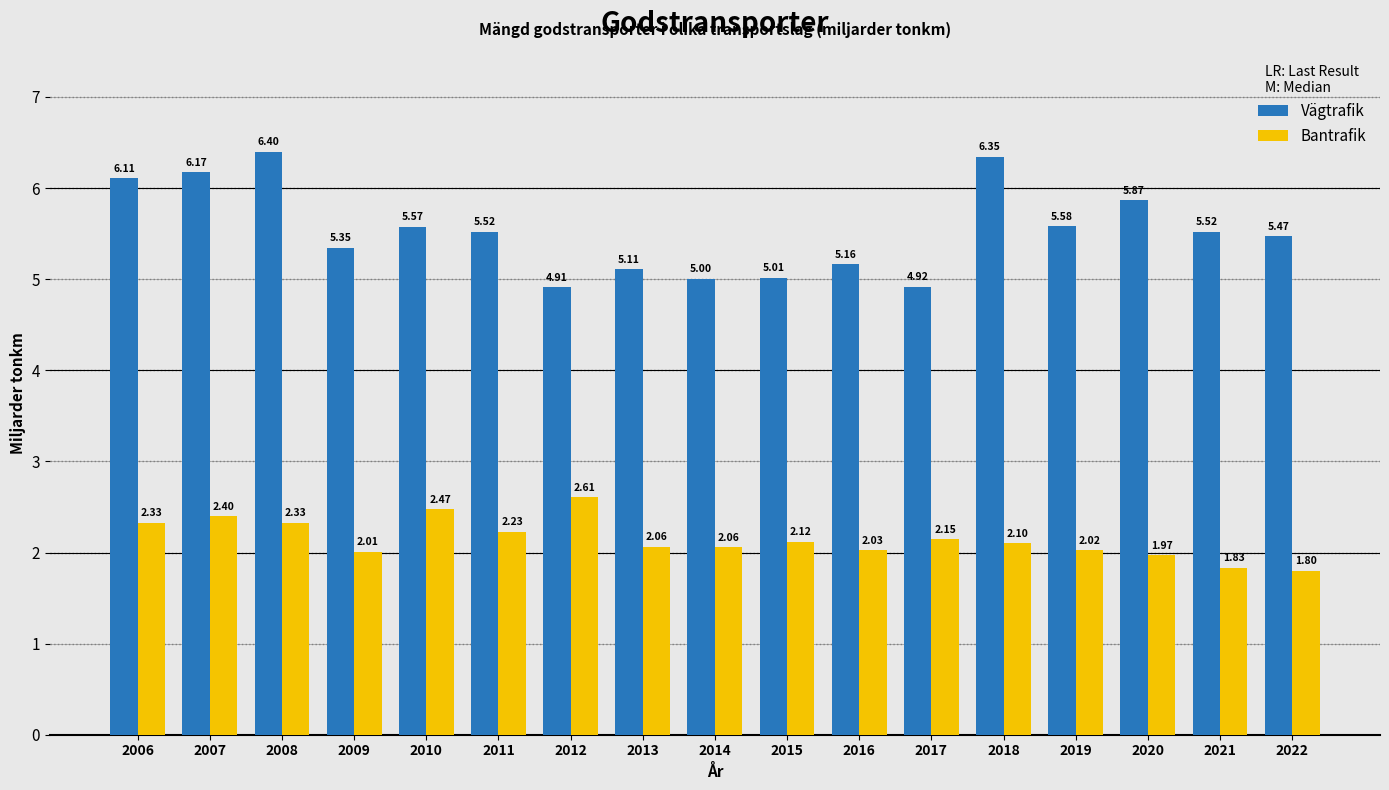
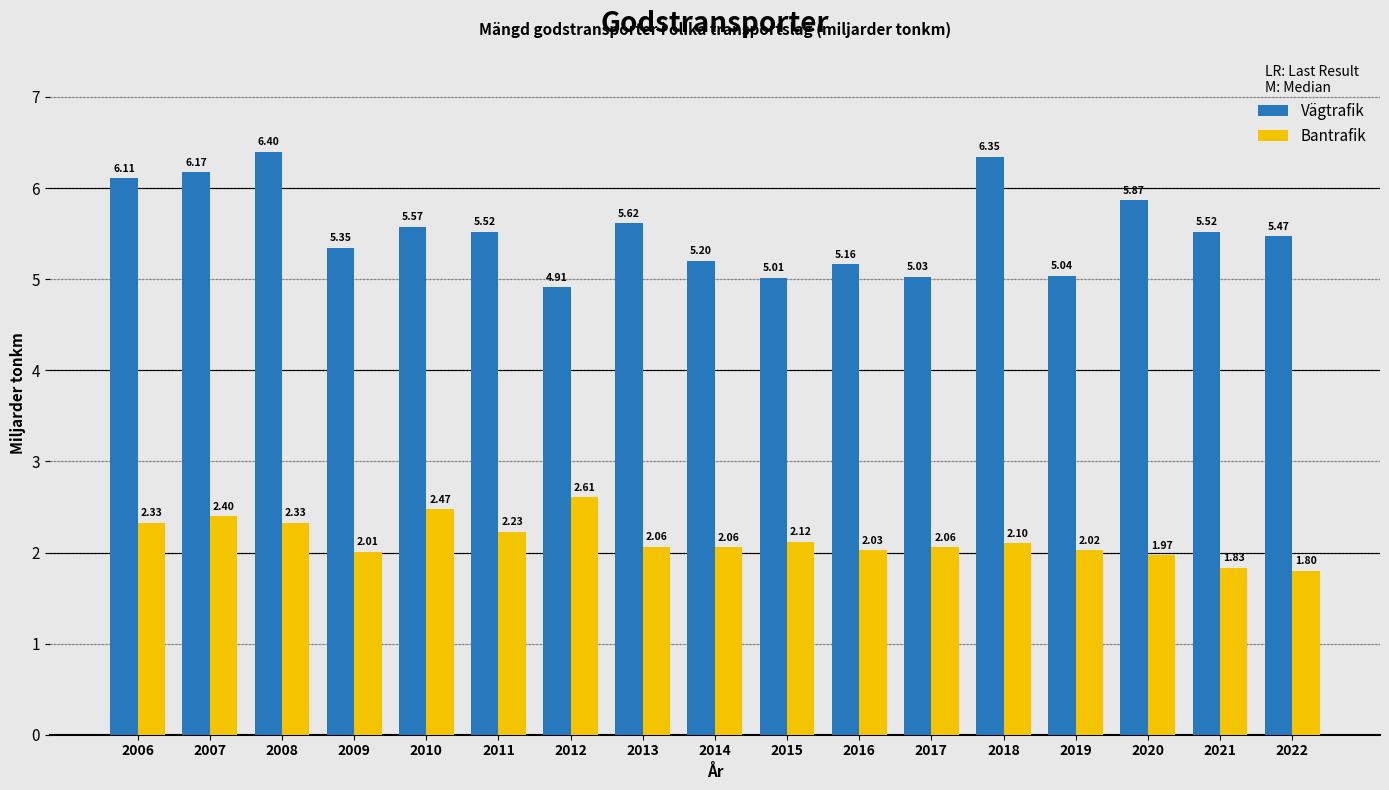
Vägtrafik, 2013: 5.11 -> 5.62
Vägtrafik, 2014: 5.00 -> 5.20
Vägtrafik, 2017: 4.92 -> 5.03
Bantrafik, 2017: 2.15 -> 2.06
Vägtrafik, 2019: 5.58 -> 5.04
